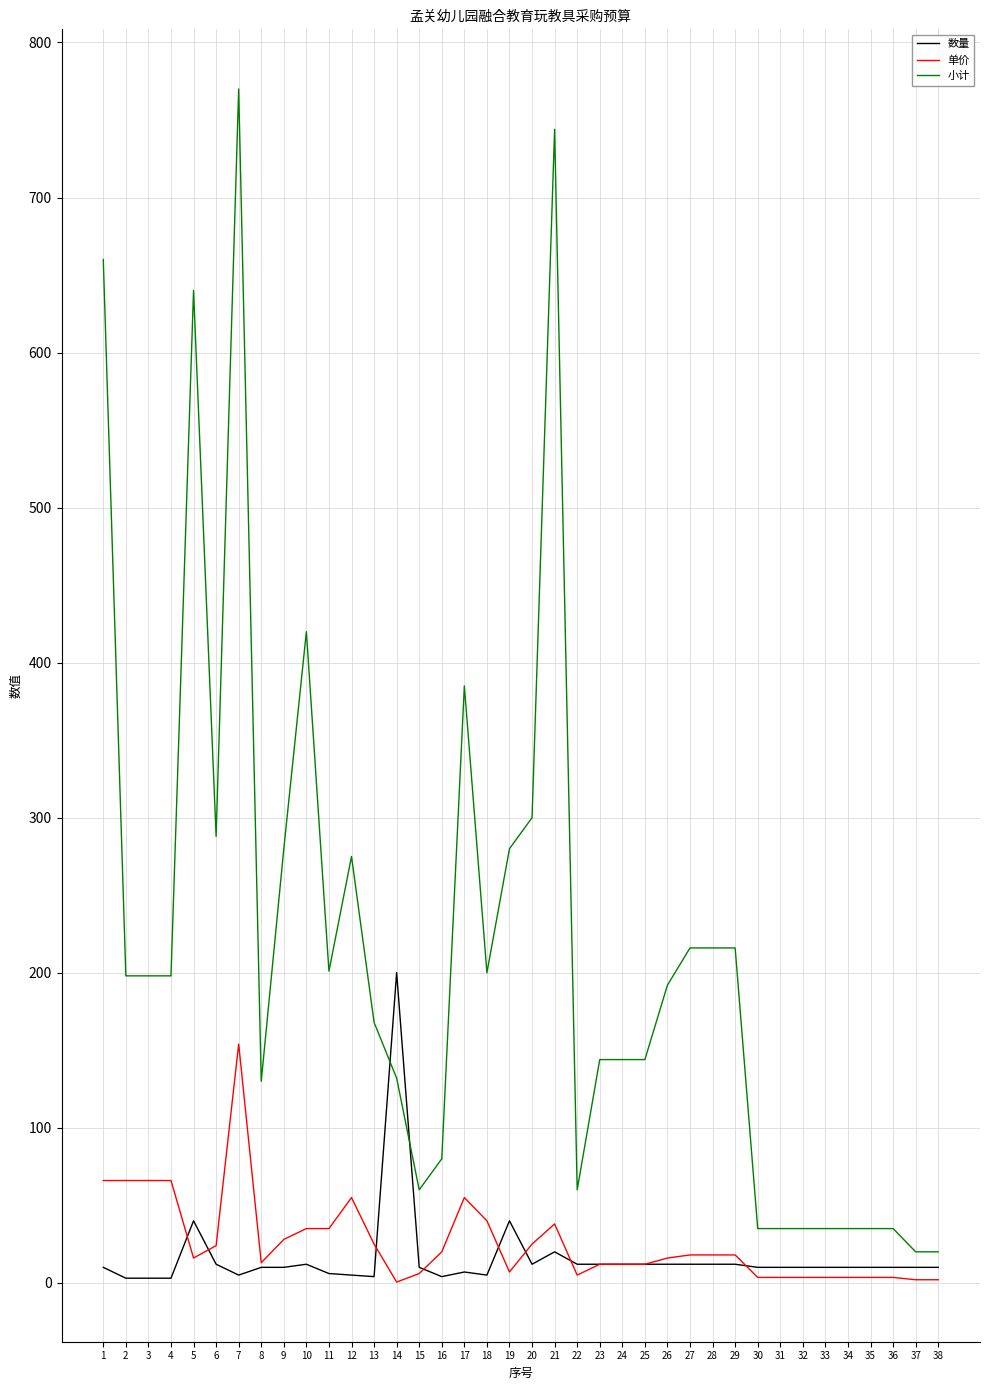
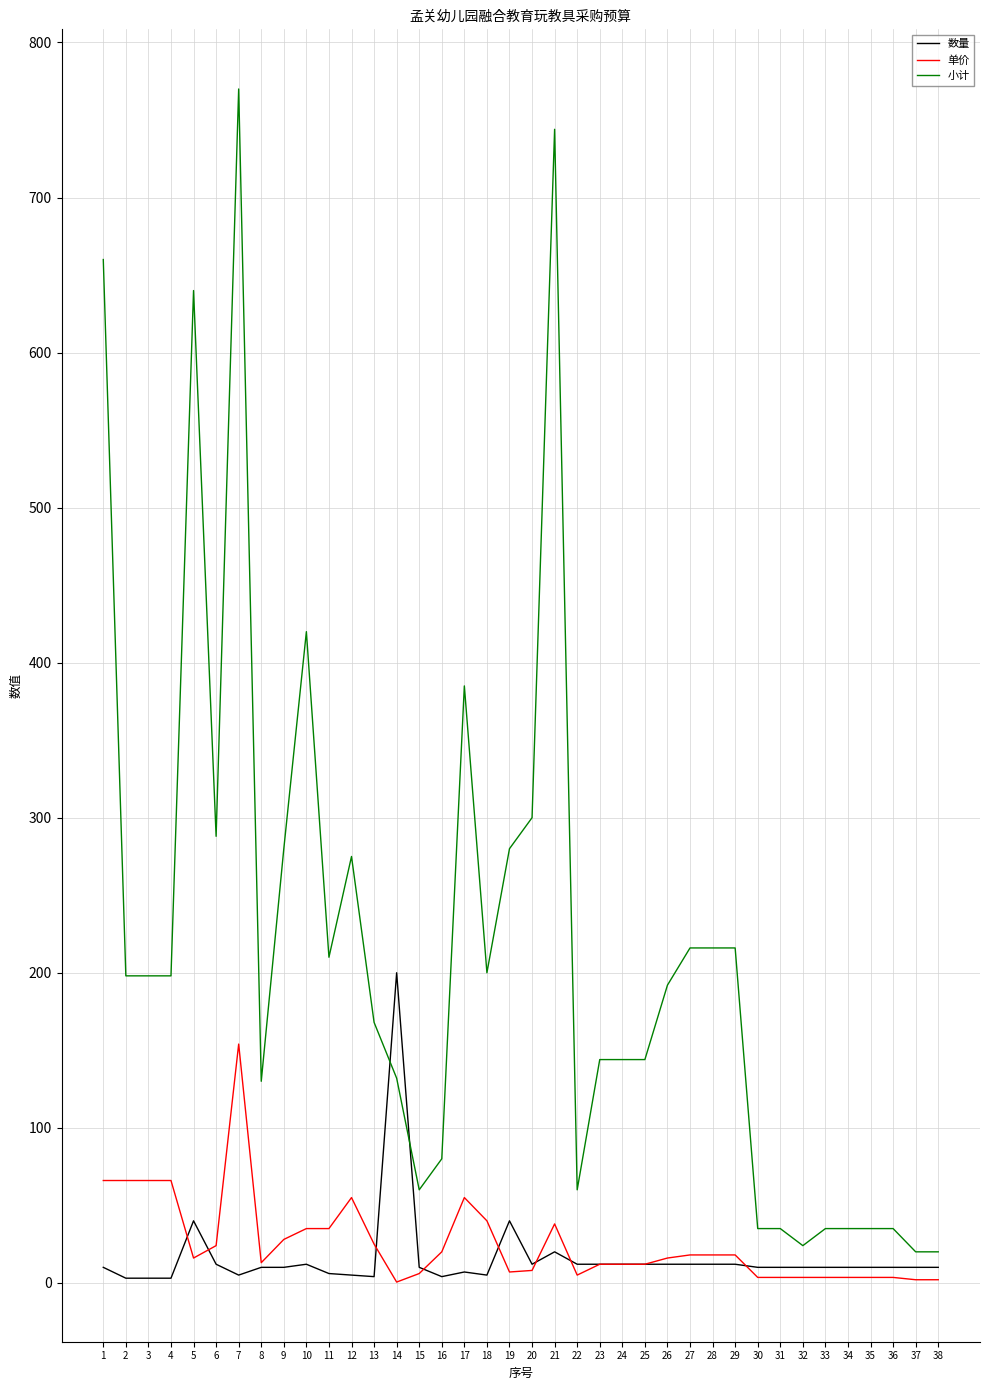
小计, 11: 201 -> 210
单价, 20: 25 -> 8
小计, 32: 35 -> 24
